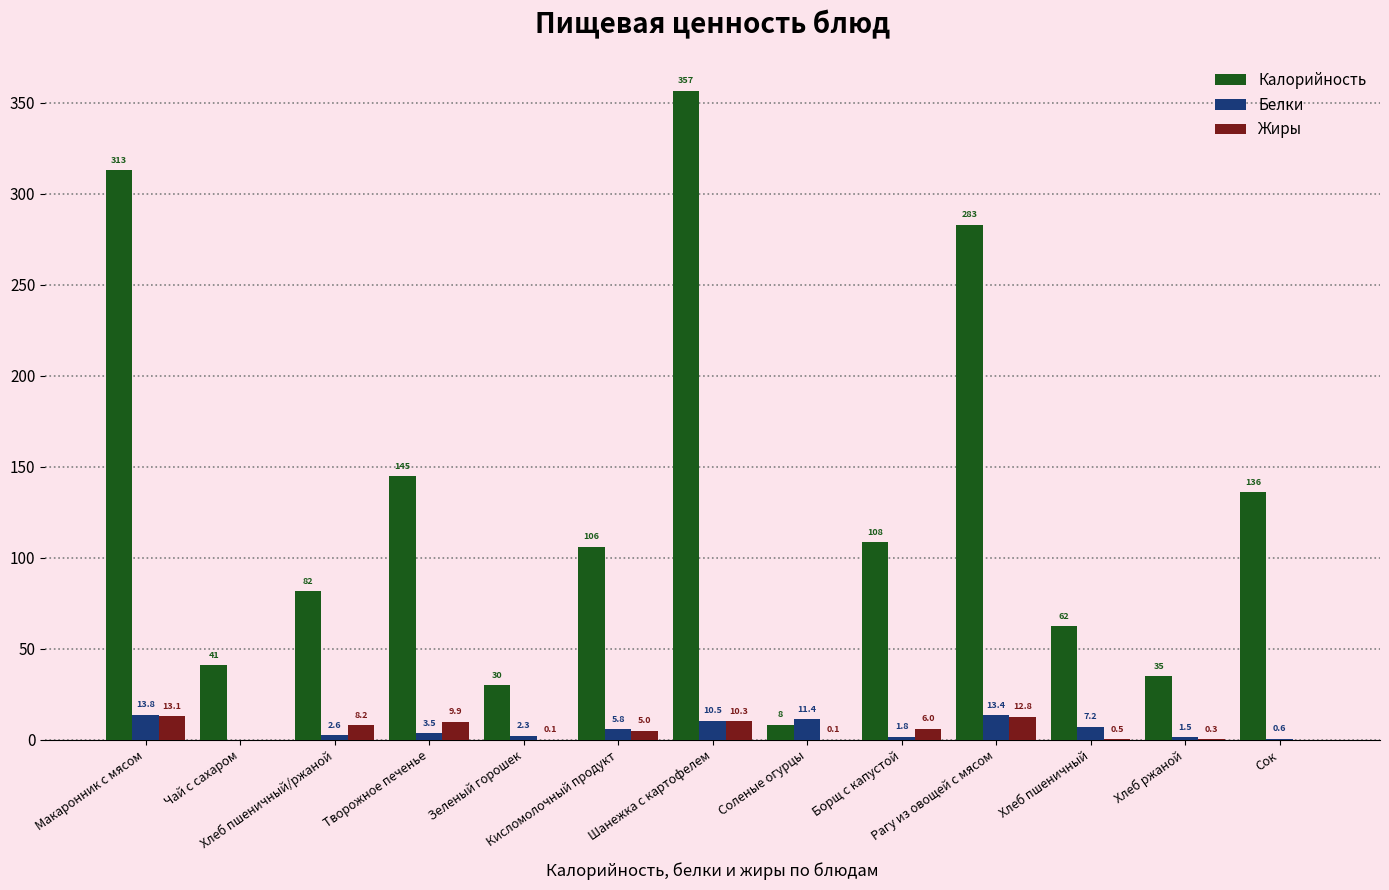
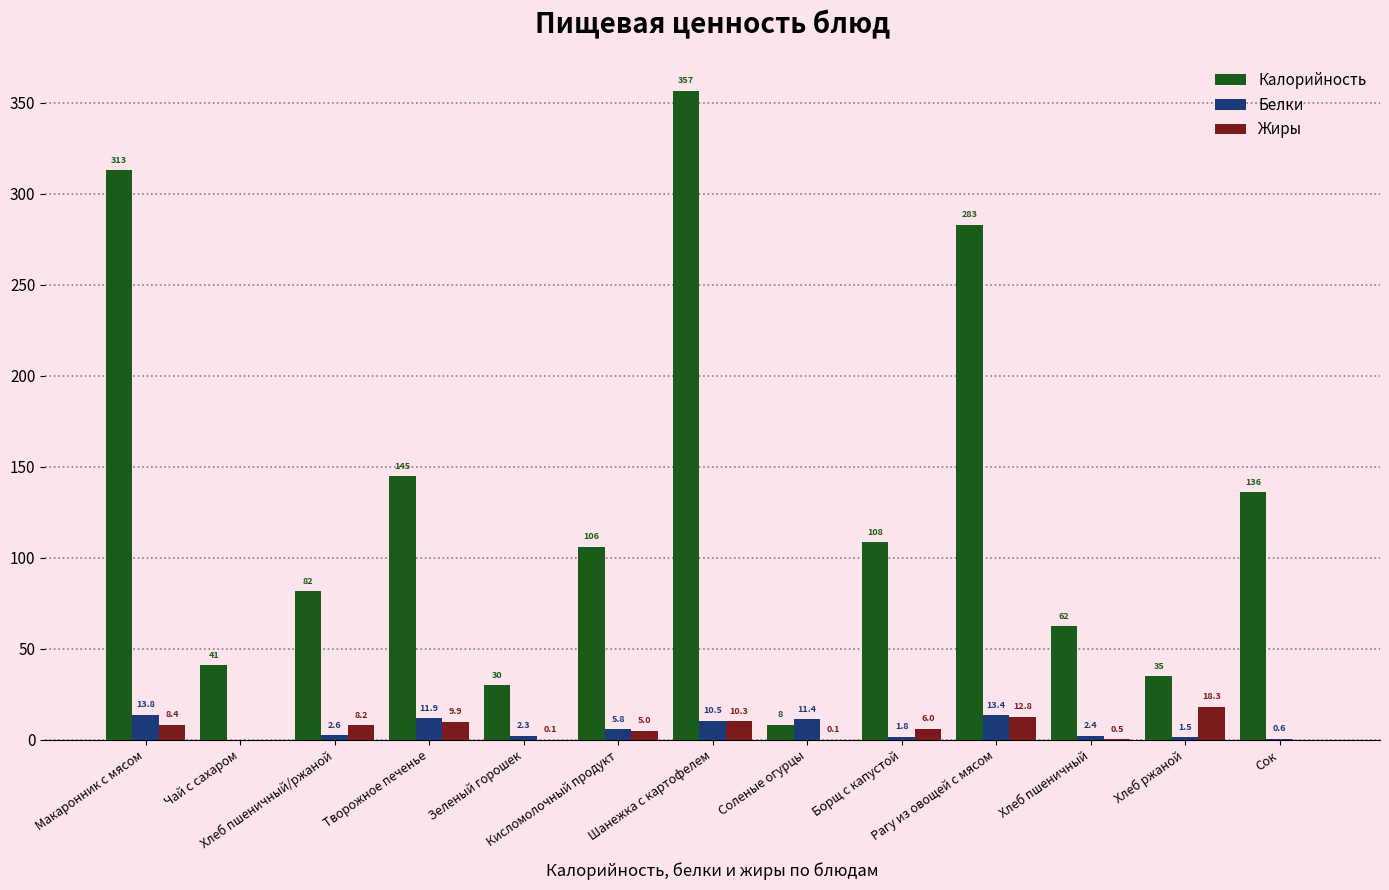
Жиры, Макаронник с мясом: 13.1 -> 8.4
Белки, Творожное печенье: 3.5 -> 11.9
Белки, Хлеб пшеничный: 7.2 -> 2.4
Жиры, Хлеб ржаной: 0.3 -> 18.3
